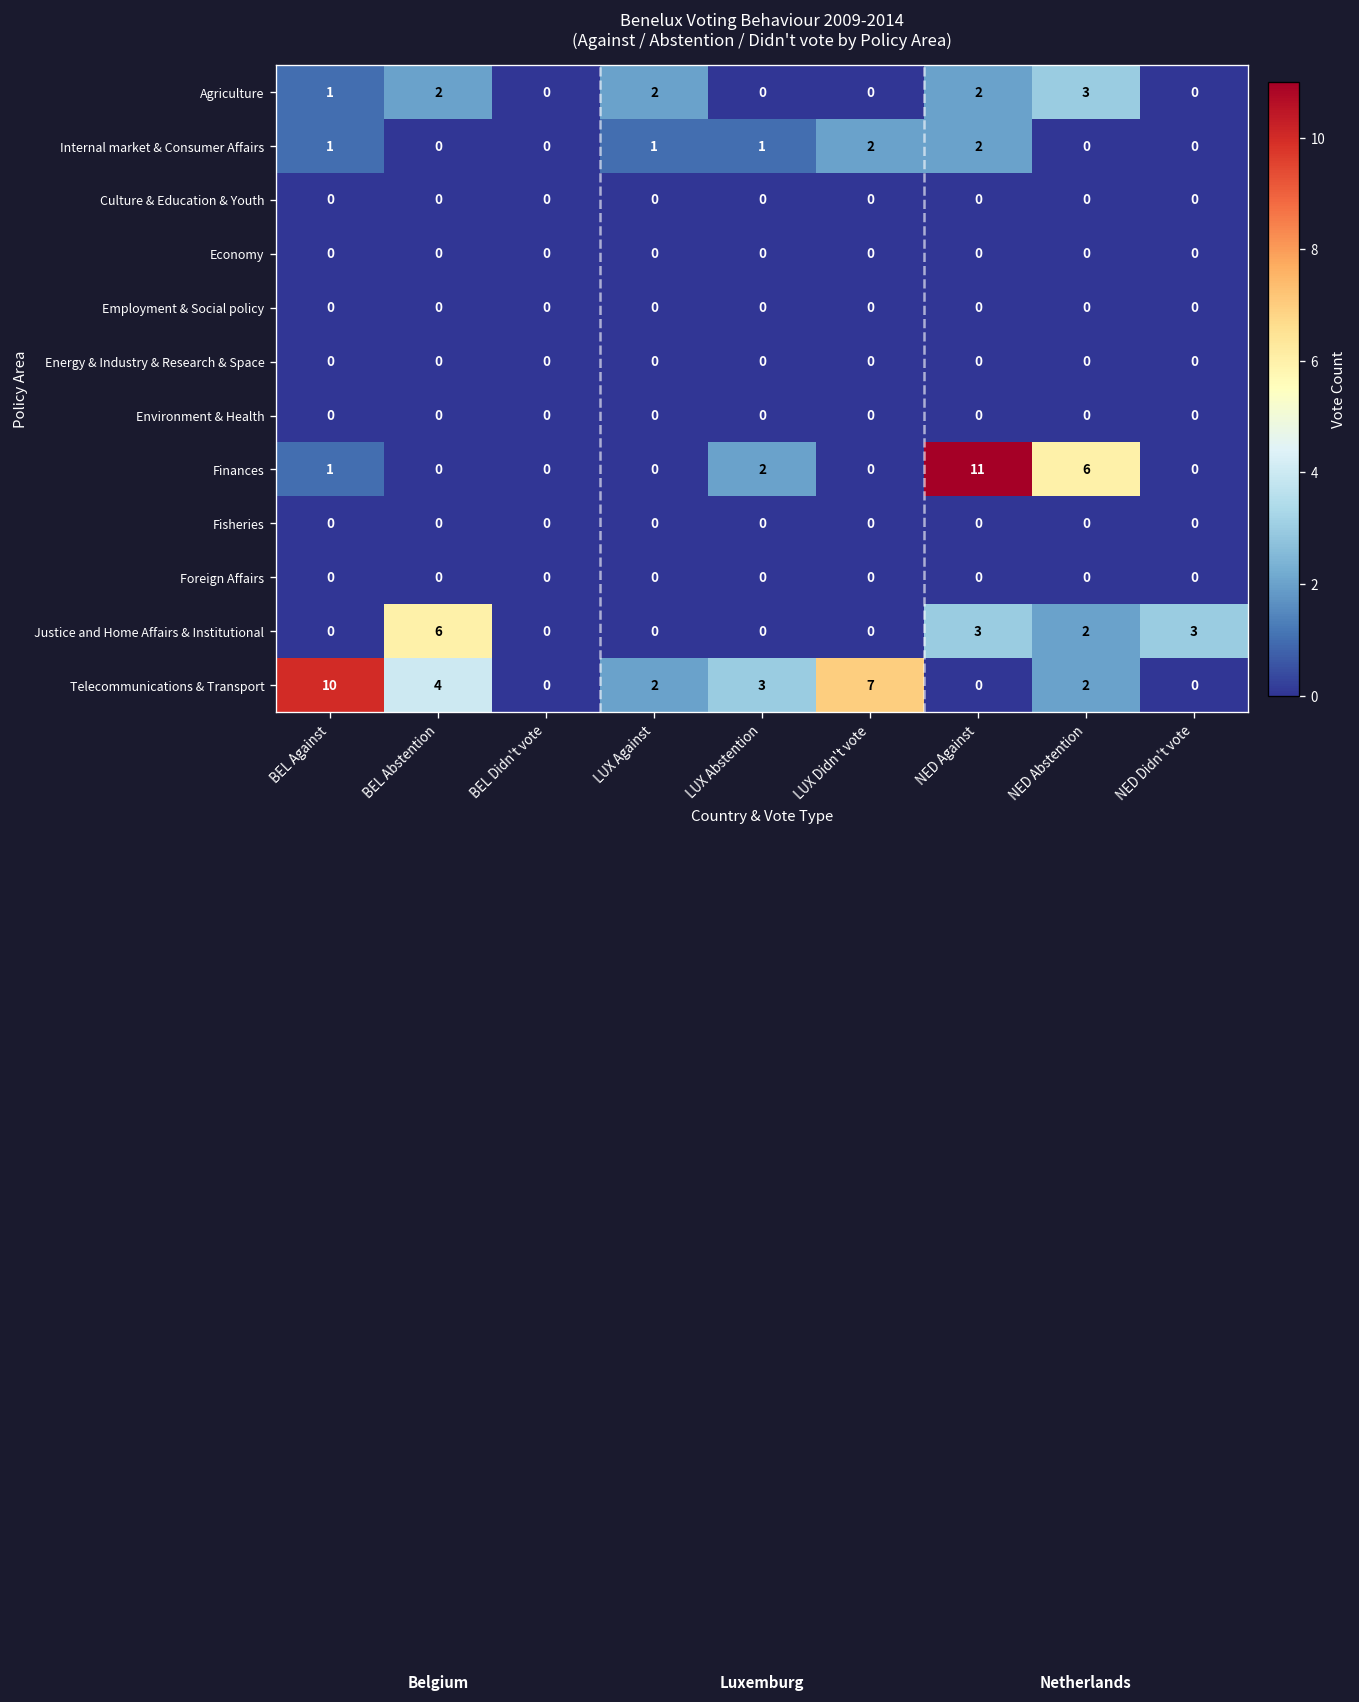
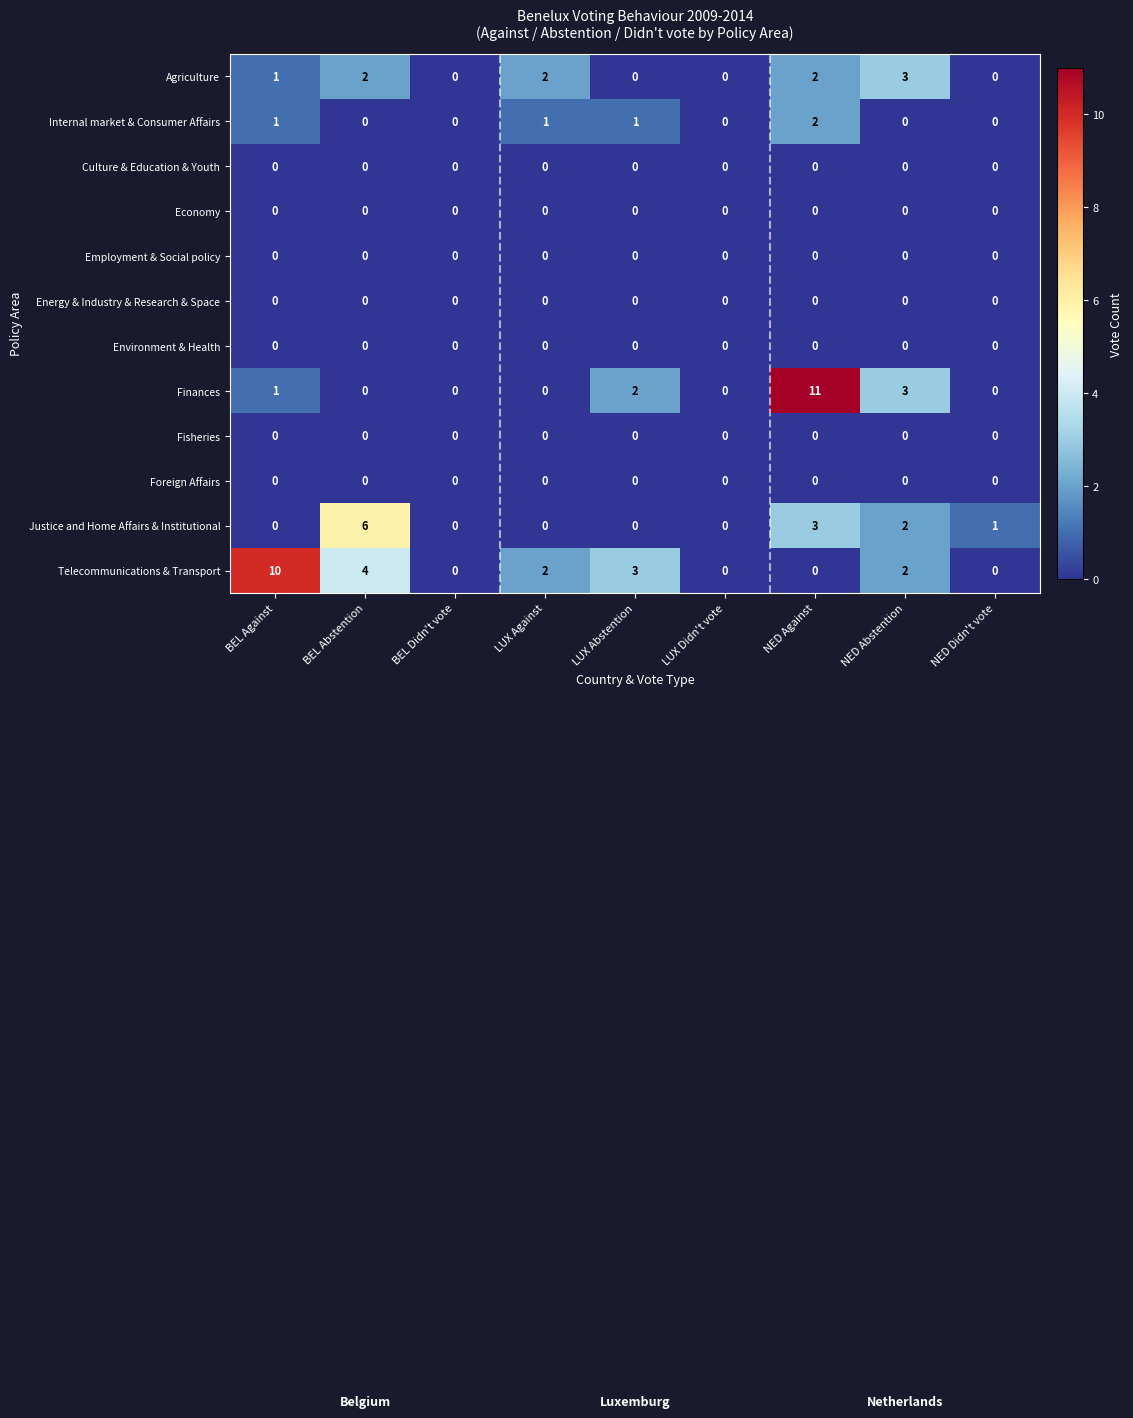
Internal market & Consumer Affairs, LUX Didn't vote: 2 -> 0
Finances, NED Abstention: 6 -> 3
Justice and Home Affairs & Institutional, NED Didn't vote: 3 -> 1
Telecommunications & Transport, LUX Didn't vote: 7 -> 0
